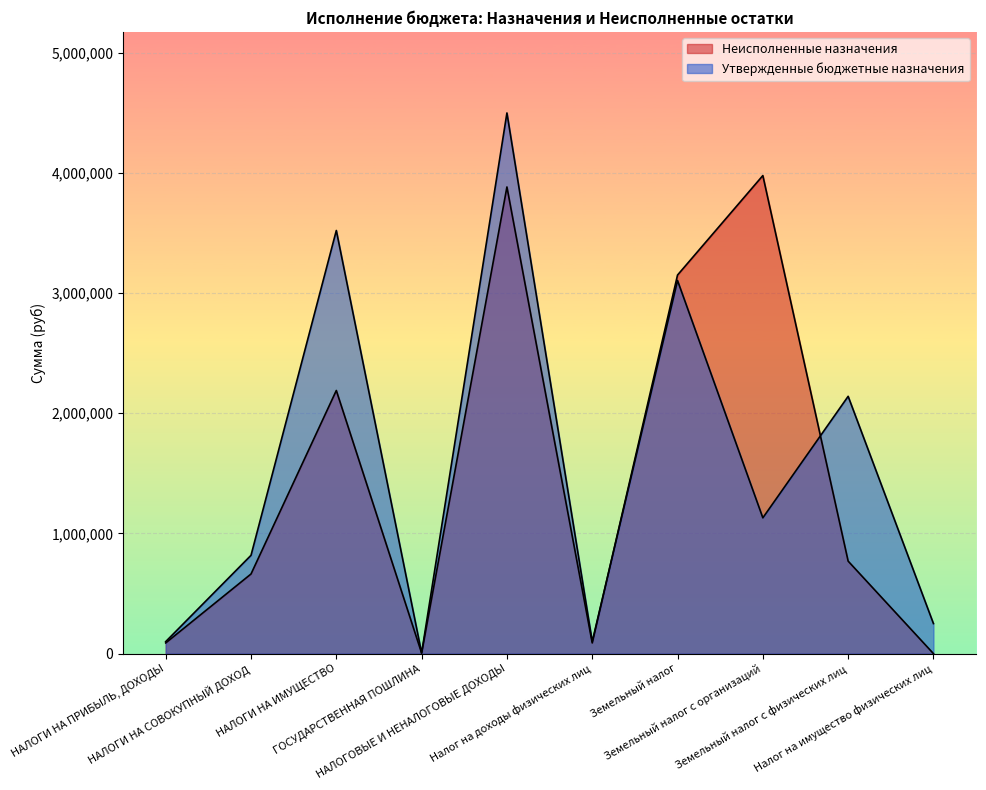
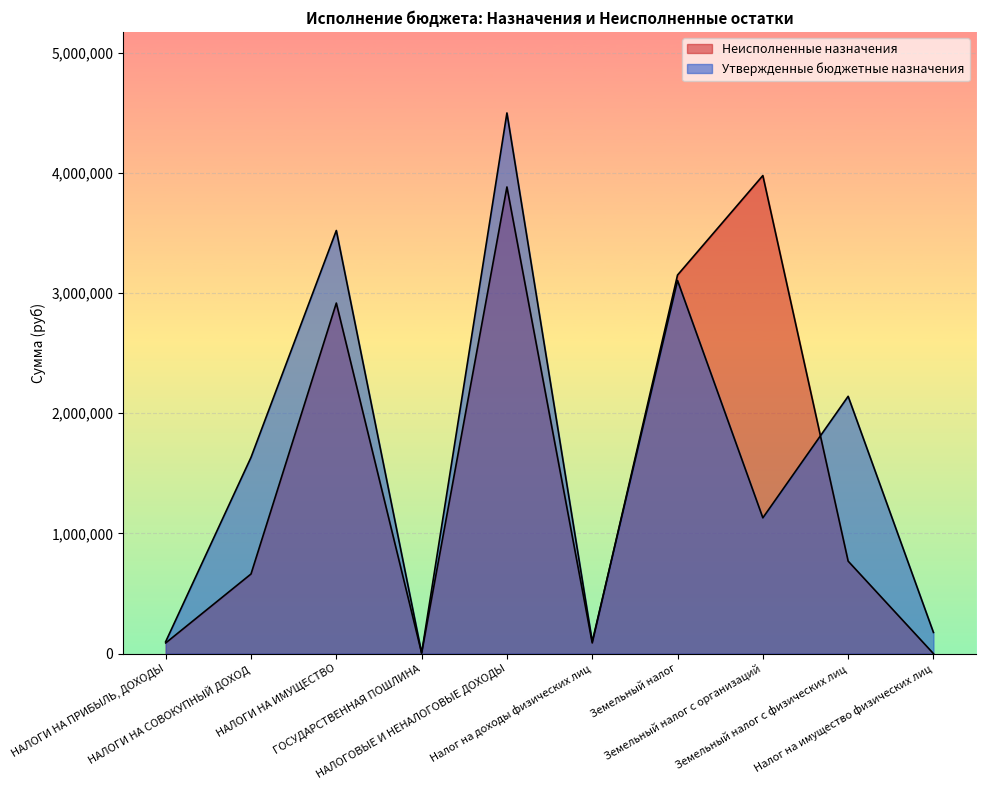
Утвержденные бюджетные назначения, НАЛОГИ НА СОВОКУПНЫЙ ДОХОД: 820,000 -> 1,630,000
Неисполненные назначения, НАЛОГИ НА ИМУЩЕСТВО: 2,190,000 -> 2,920,000
Утвержденные бюджетные назначения, Налог на имущество физических лиц: 250,000 -> 180,000
